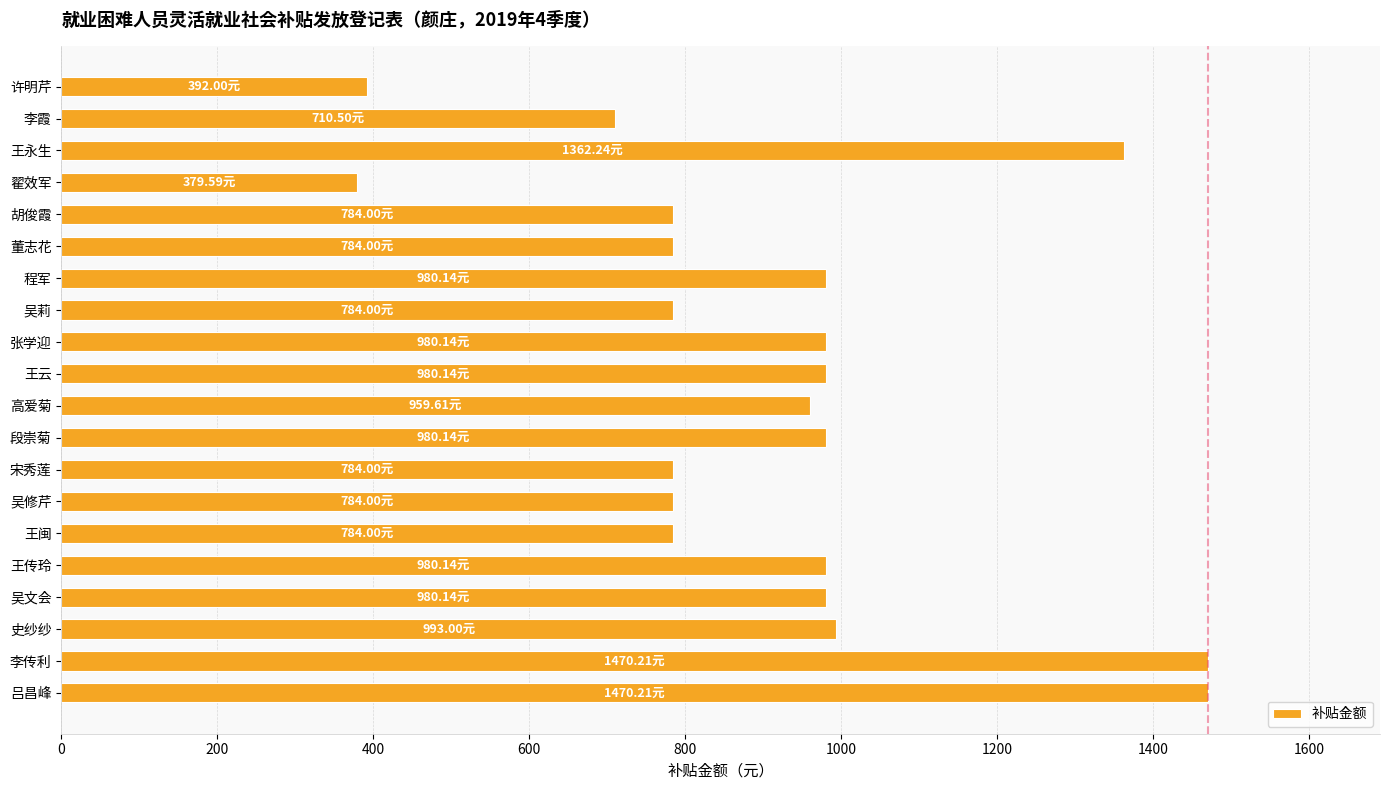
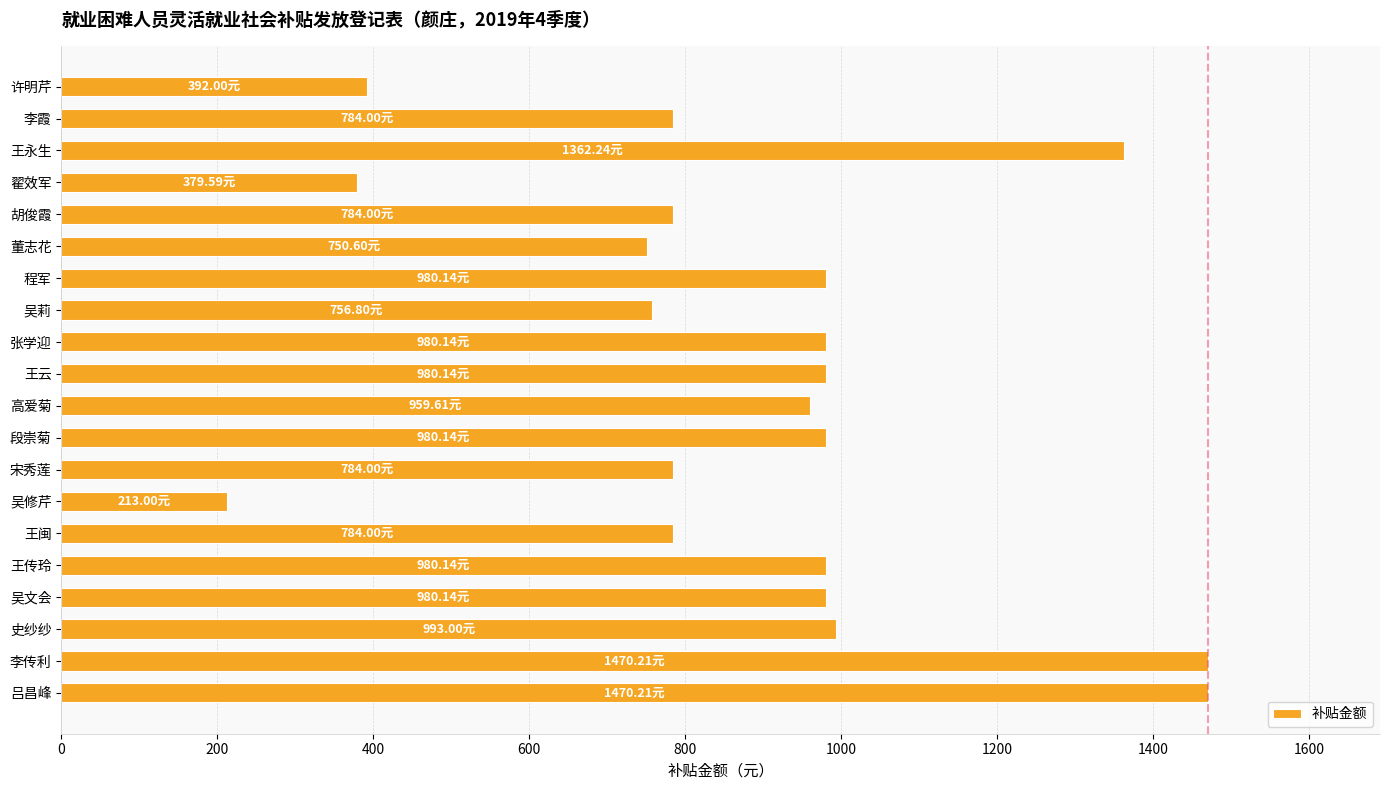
李霞: 710.50元 -> 784.00元
董志花: 784.00元 -> 750.60元
吴莉: 784.00元 -> 756.80元
吴修芹: 784.00元 -> 213.00元
